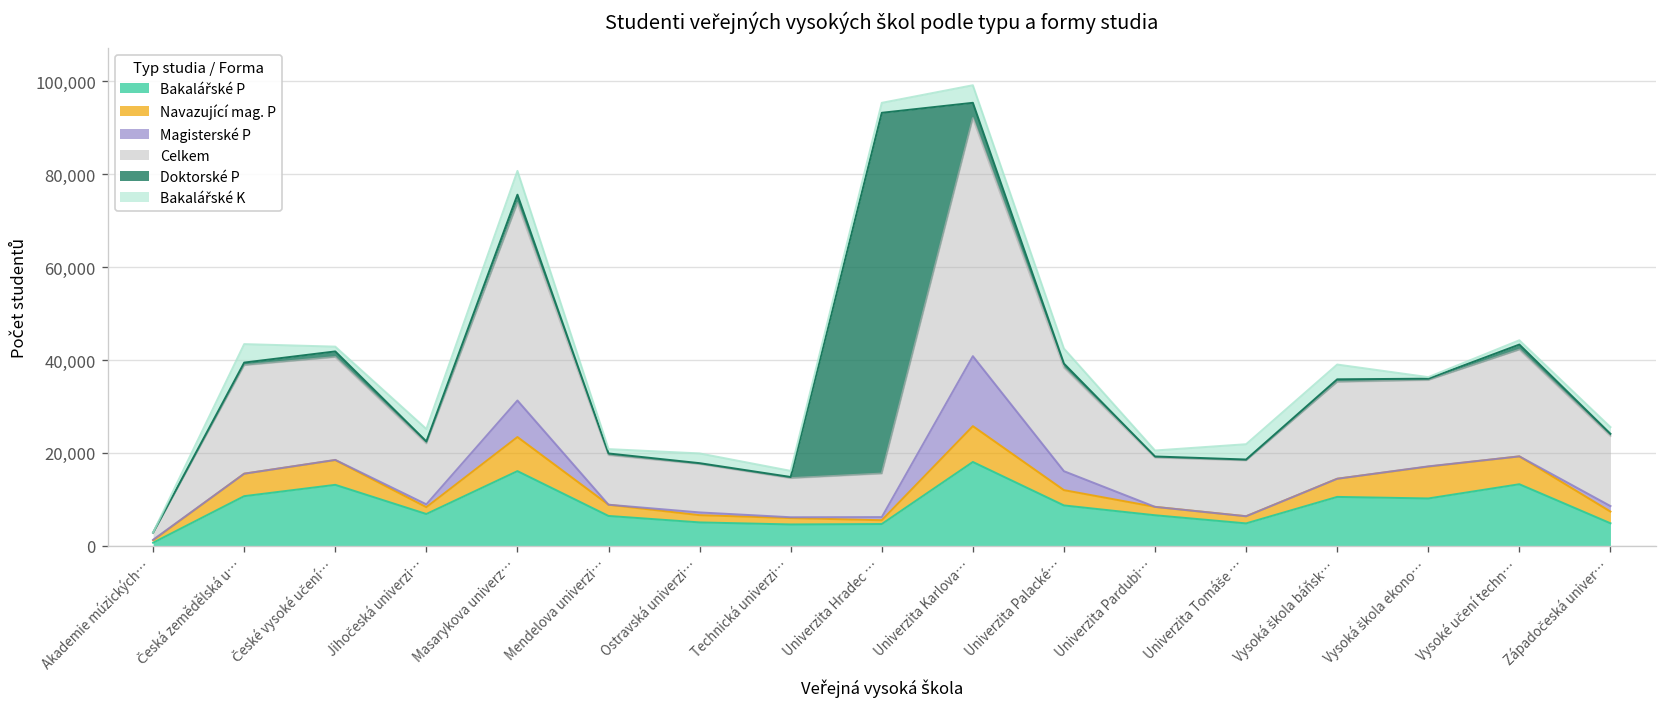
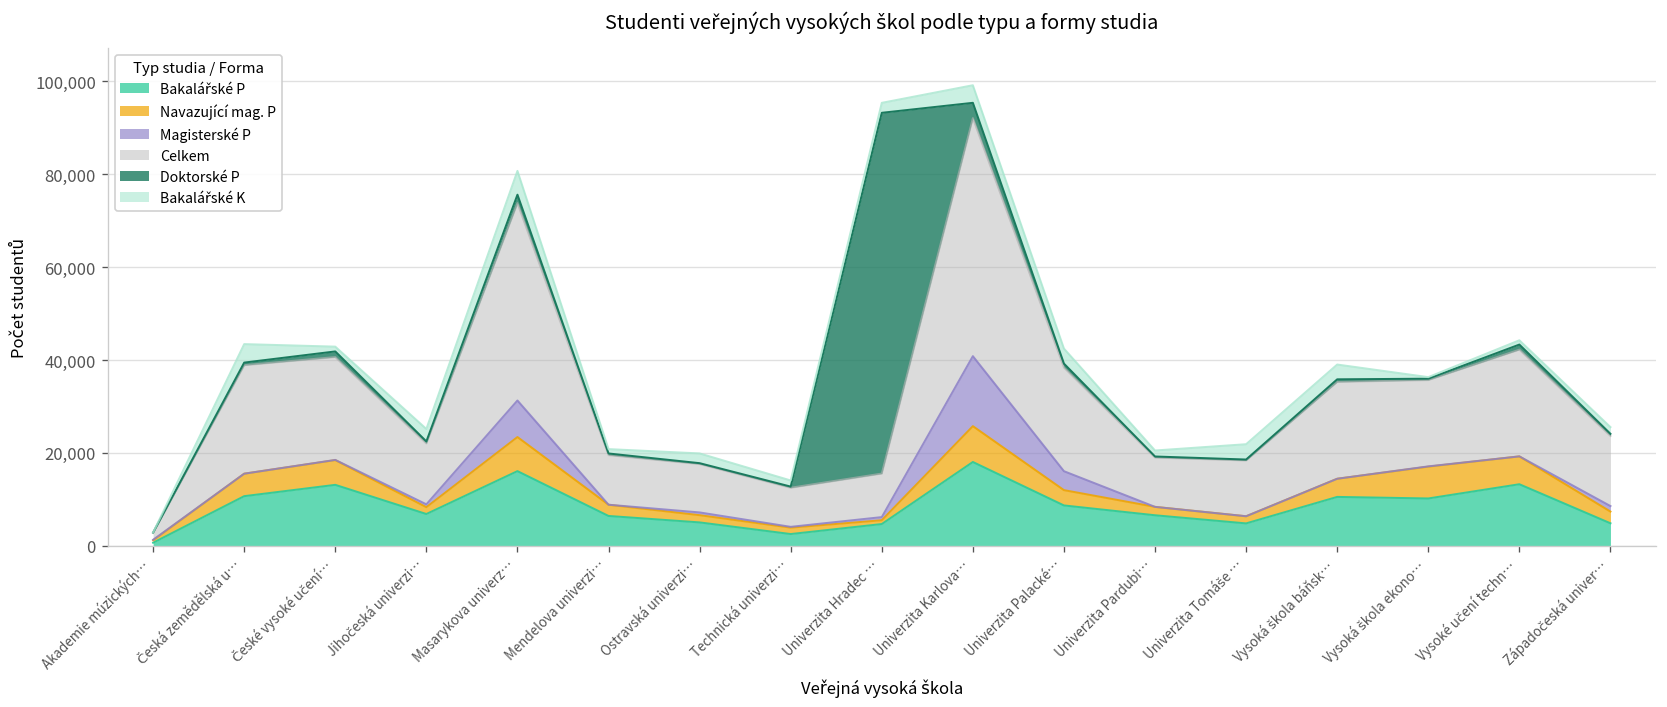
Bakalářské P, Technická univerzi…: 5,000 -> 3,000
